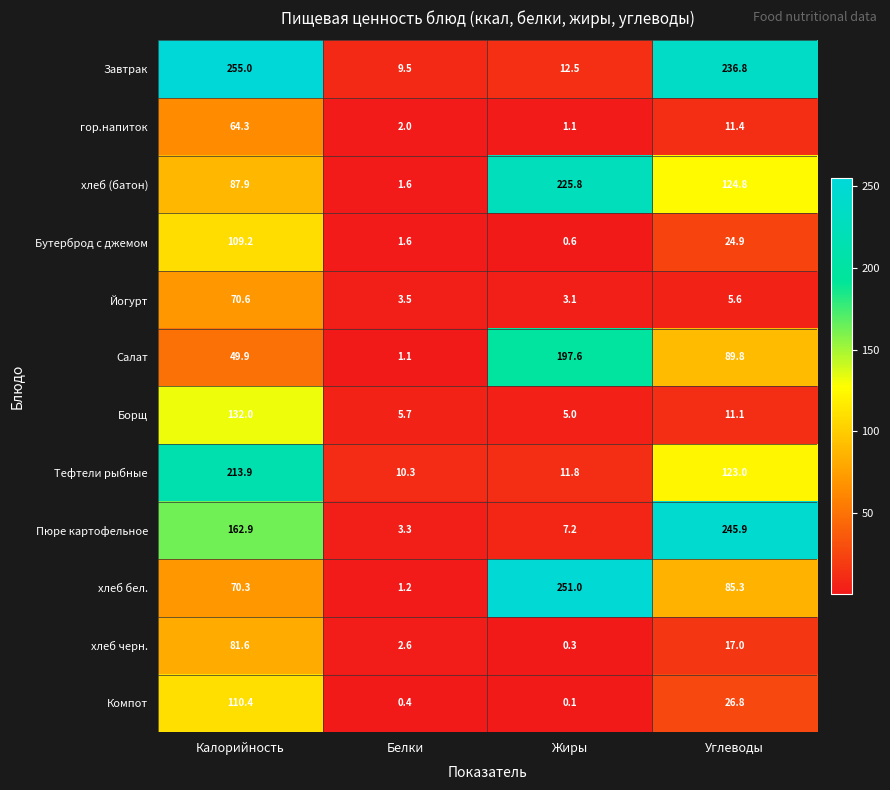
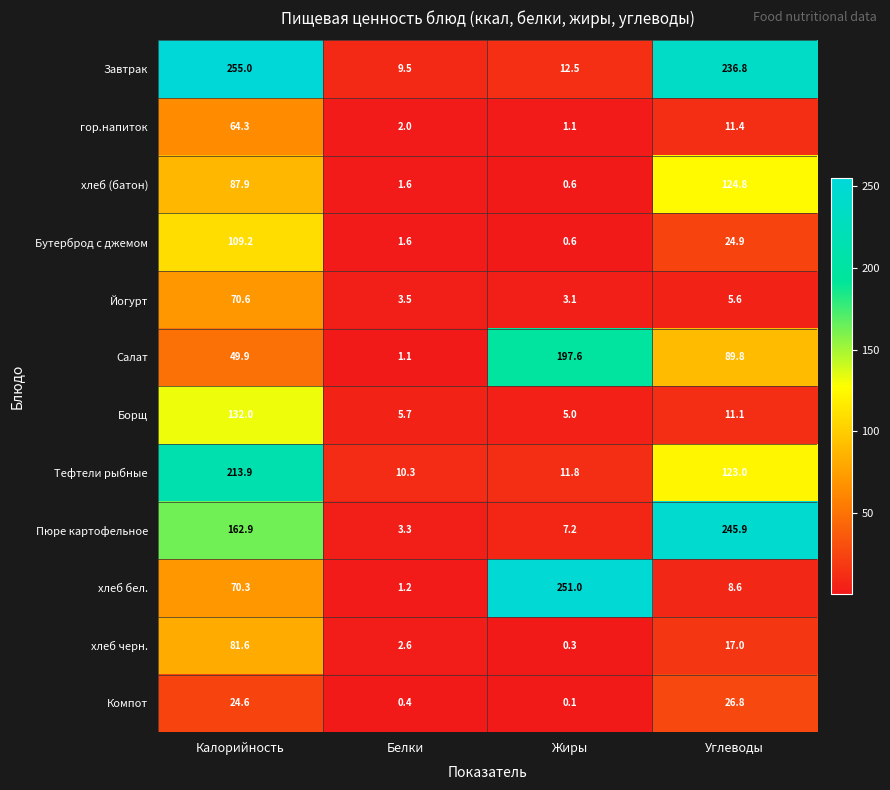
хлеб (батон), Жиры: 225.8 -> 0.6
хлеб бел., Углеводы: 85.3 -> 8.6
Компот, Калорийность: 110.4 -> 24.6
